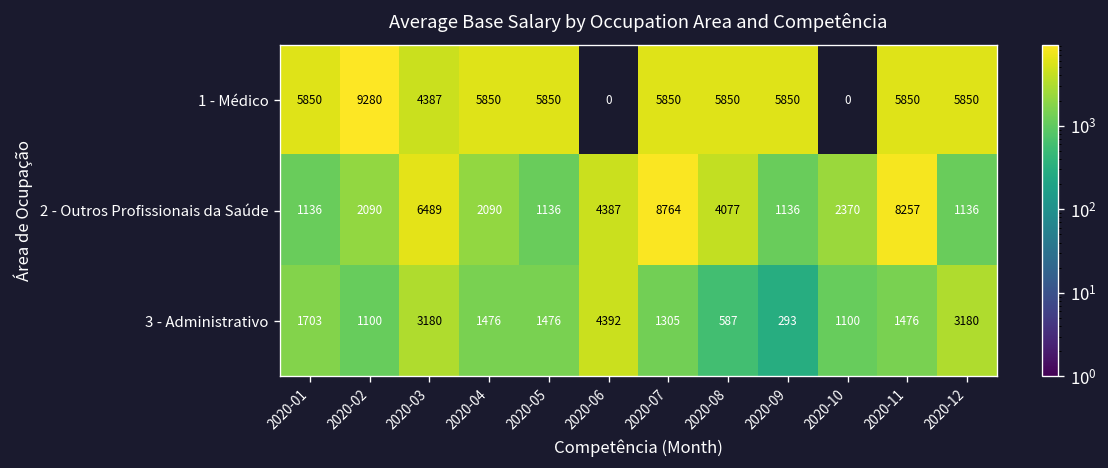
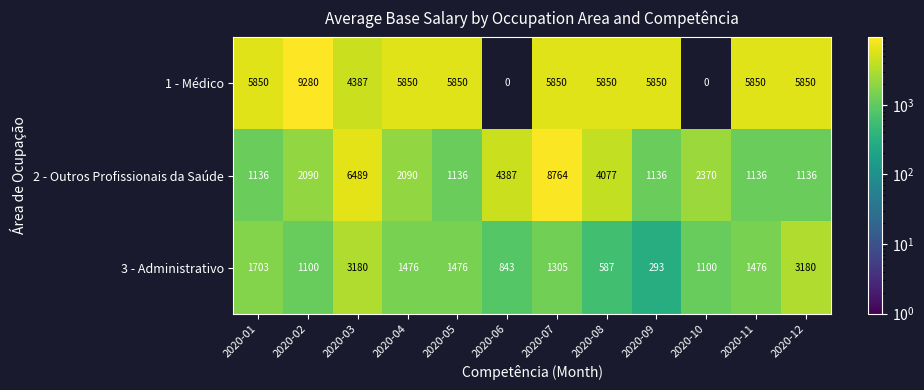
2 - Outros Profissionais da Saúde, 2020-11: 8257 -> 1136
3 - Administrativo, 2020-06: 4392 -> 843
